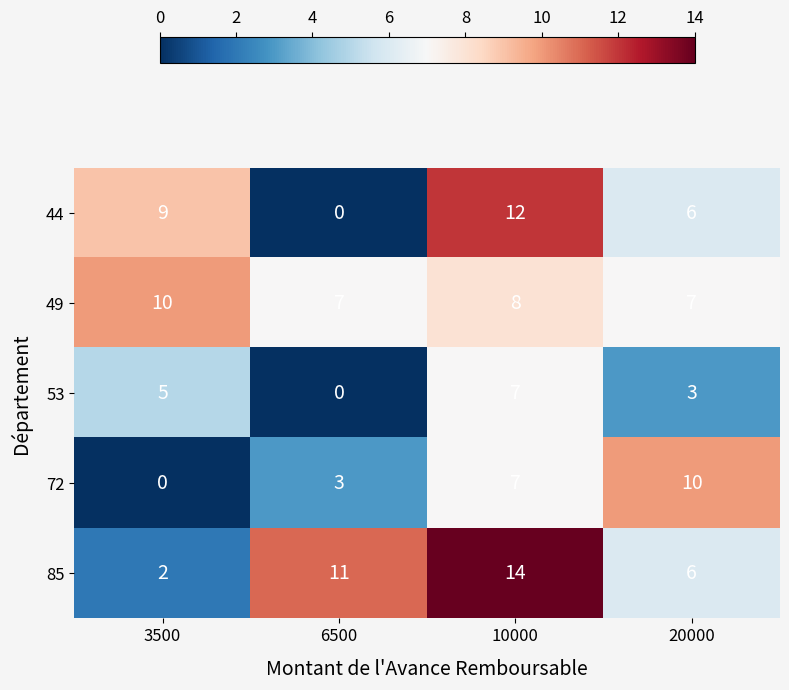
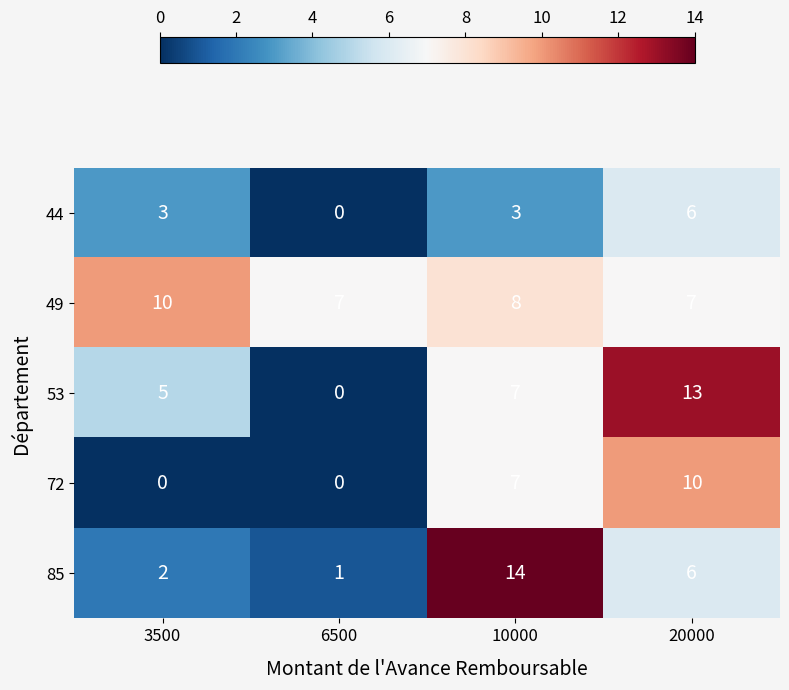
44, 3500: 9 -> 3
44, 10000: 12 -> 3
53, 20000: 3 -> 13
72, 6500: 3 -> 0
85, 6500: 11 -> 1
